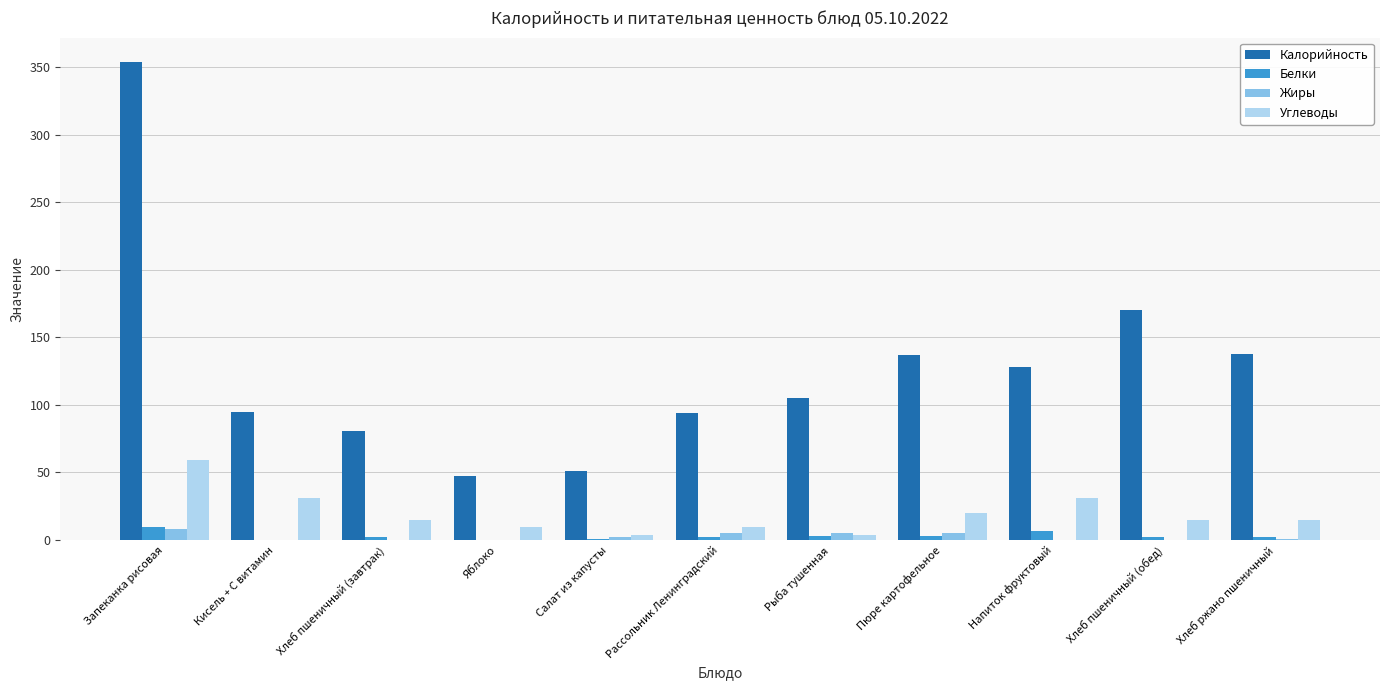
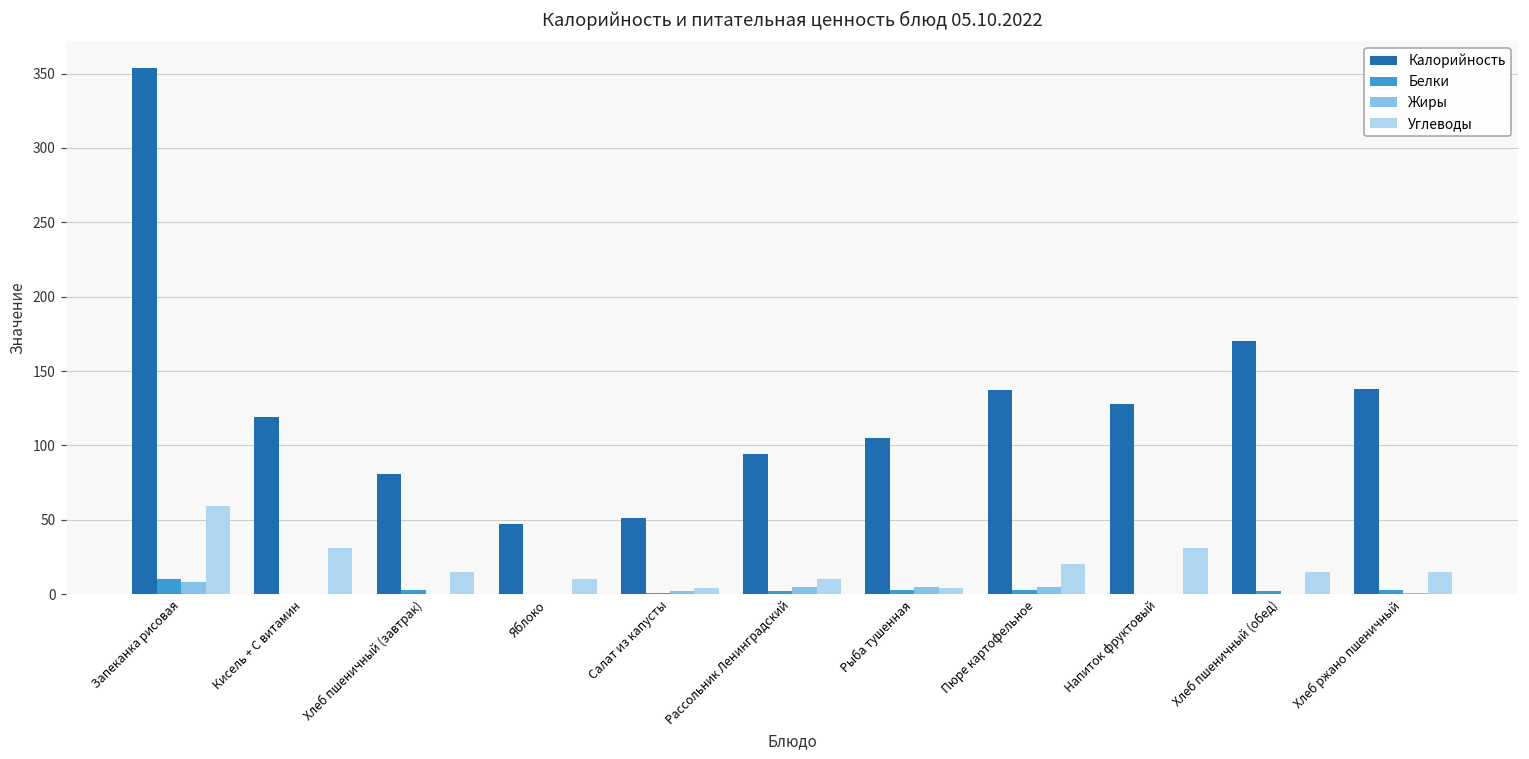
Калорийность, Кисель + С витамин: 95 -> 119
Белки, Напиток фруктовый: 7 -> 0
